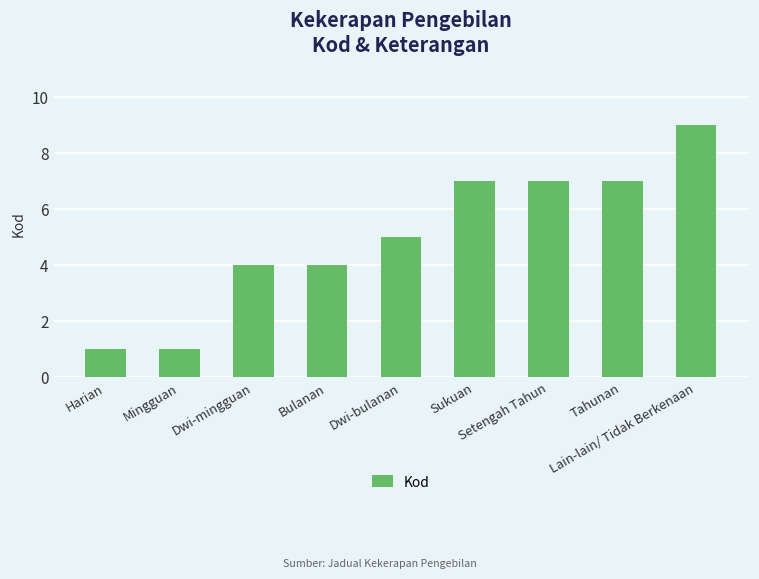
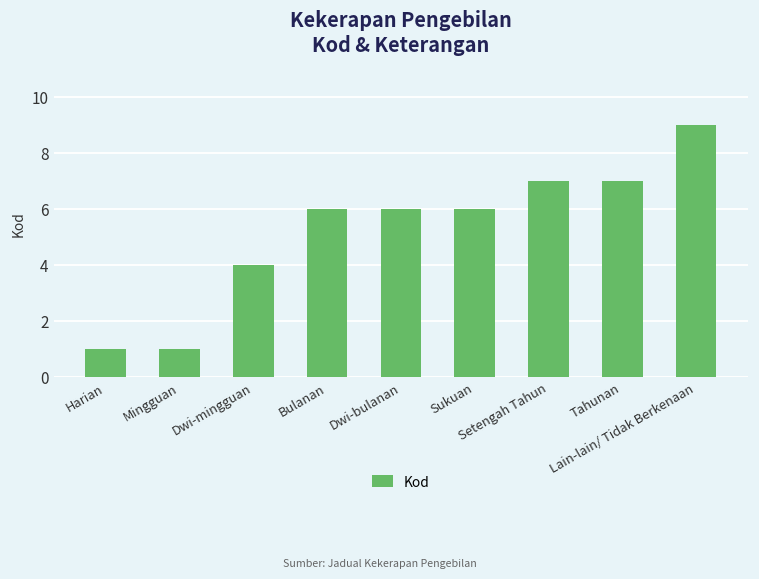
Bulanan: 4 -> 6
Dwi-bulanan: 5 -> 6
Sukuan: 7 -> 6
